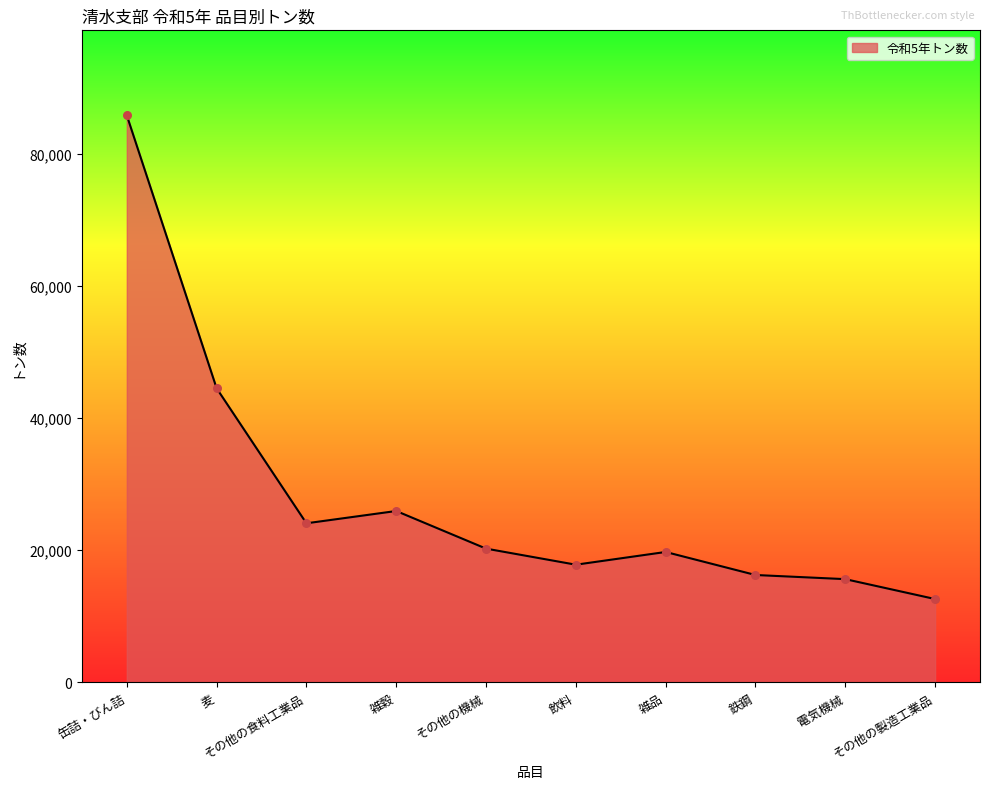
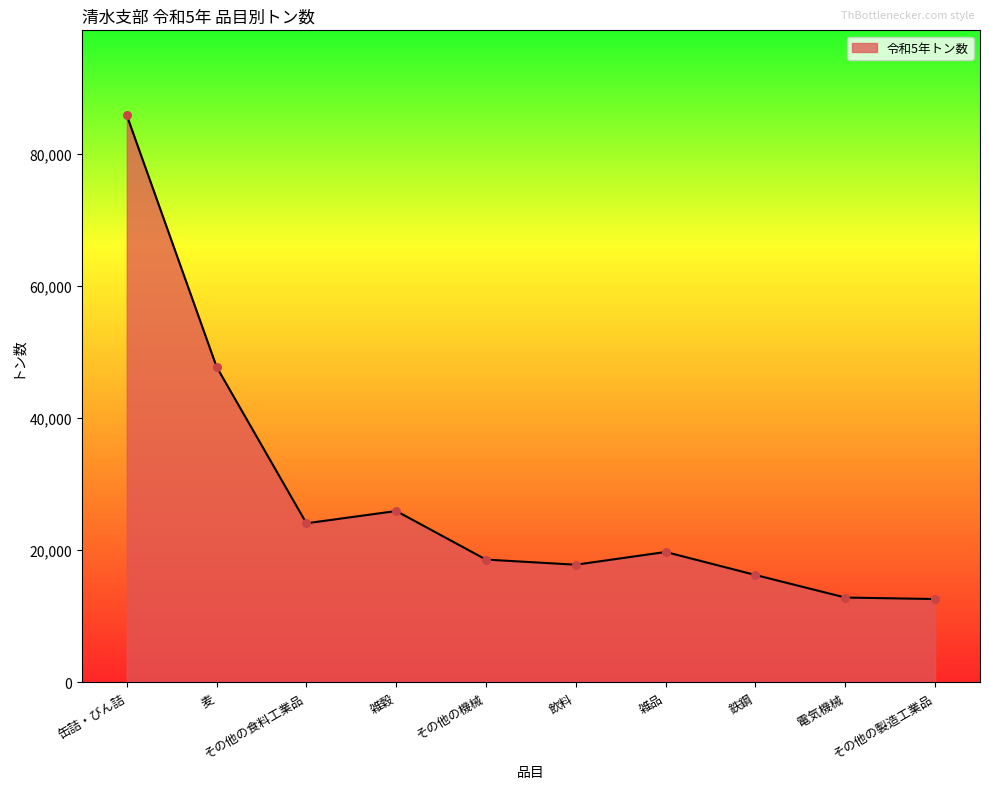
麦: 44,000 -> 48,000
その他の機械: 20,000 -> 19,000
電気機械: 16,000 -> 13,000
